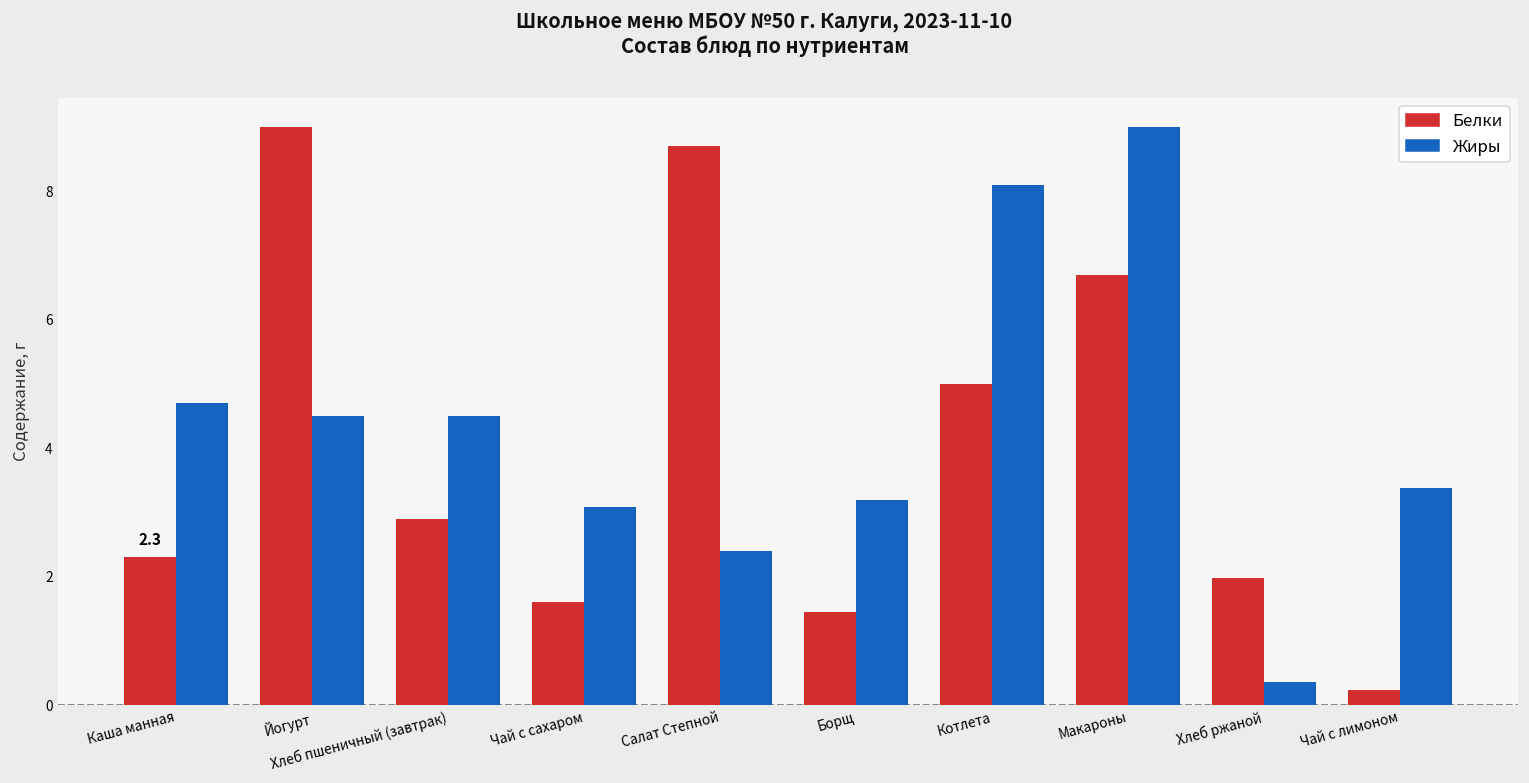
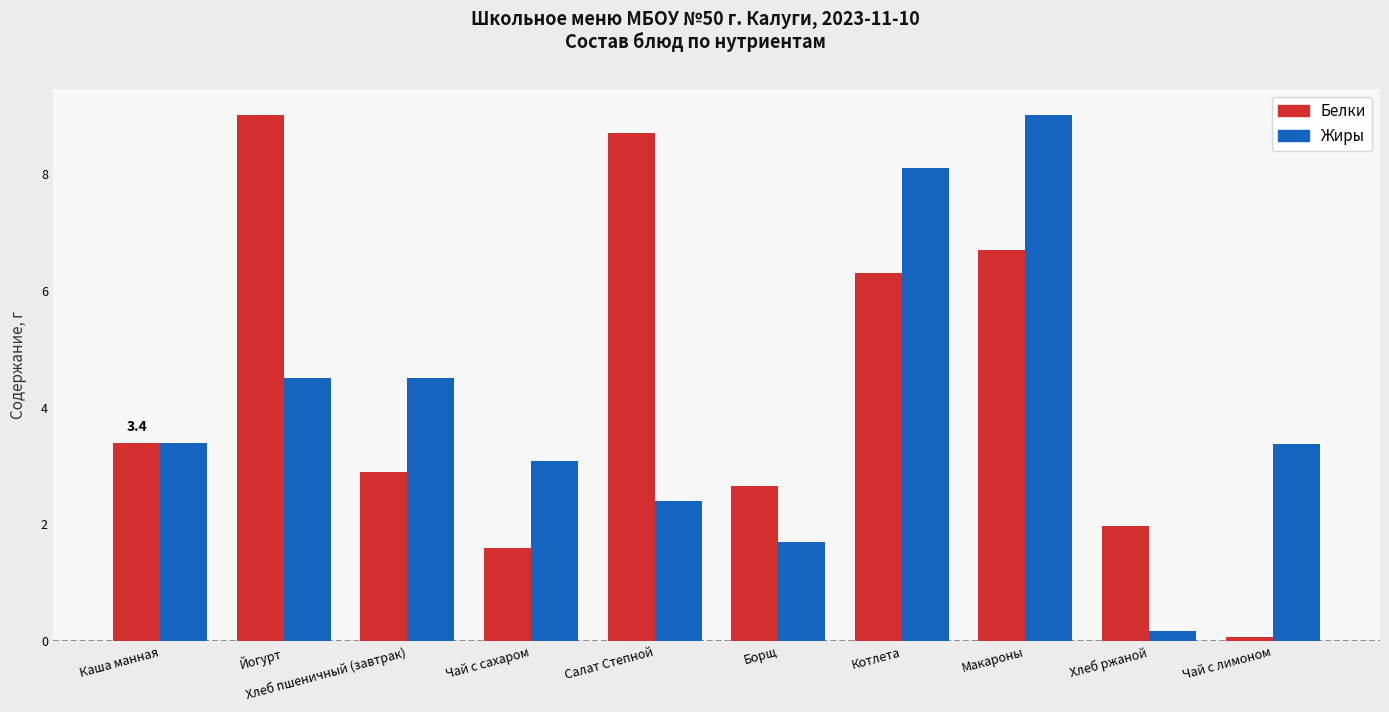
Белки, Каша манная: 2.3 -> 3.4
Жиры, Каша манная: 4.7 -> 3.4
Белки, Борщ: 1.5 -> 2.7
Жиры, Борщ: 3.2 -> 1.7
Белки, Котлета: 5.0 -> 6.3
Жиры, Хлеб ржаной: 0.4 -> 0.2
Белки, Чай с лимоном: 0.2 -> 0.1
